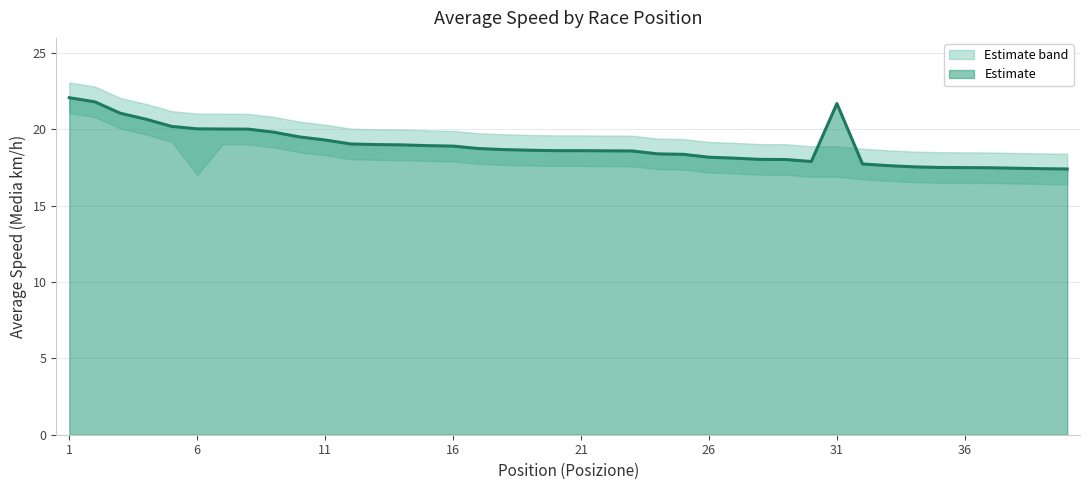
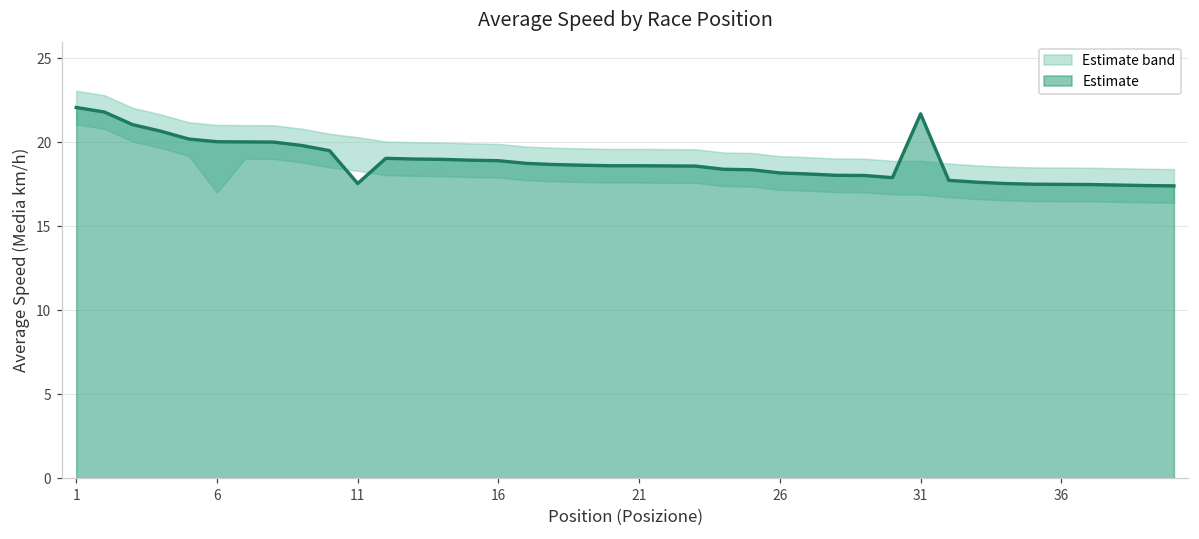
Estimate, 11: 19.3 -> 17.6
